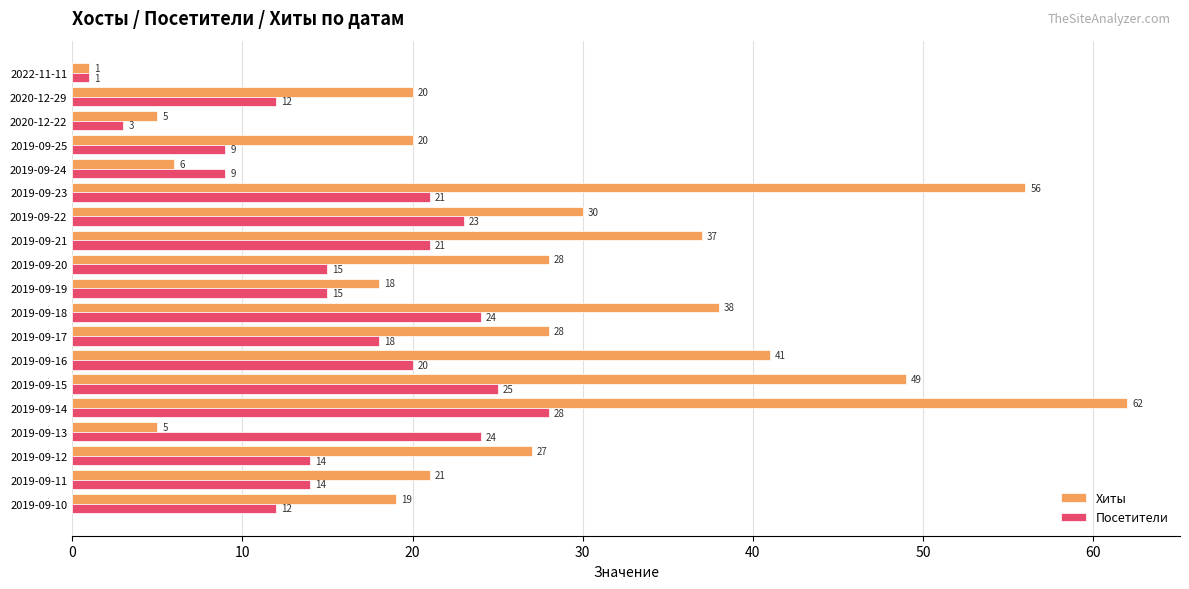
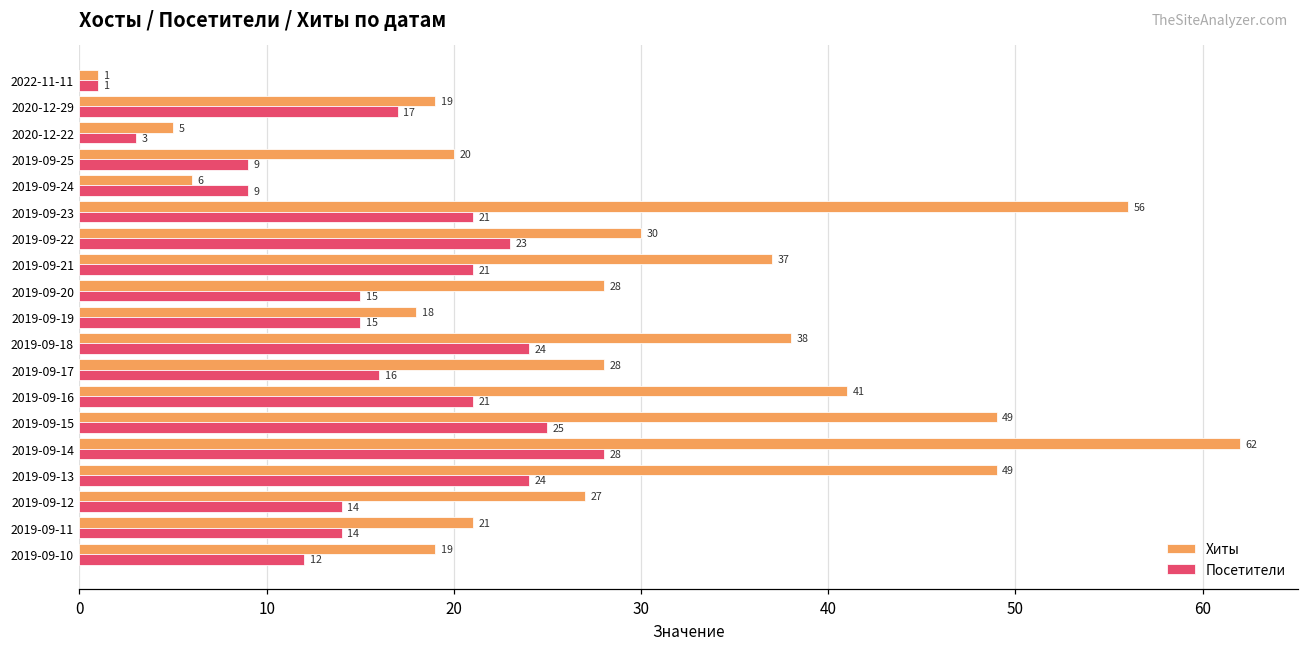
Хиты, 2020-12-29: 20 -> 19
Посетители, 2020-12-29: 12 -> 17
Посетители, 2019-09-17: 18 -> 16
Посетители, 2019-09-16: 20 -> 21
Хиты, 2019-09-13: 5 -> 49
